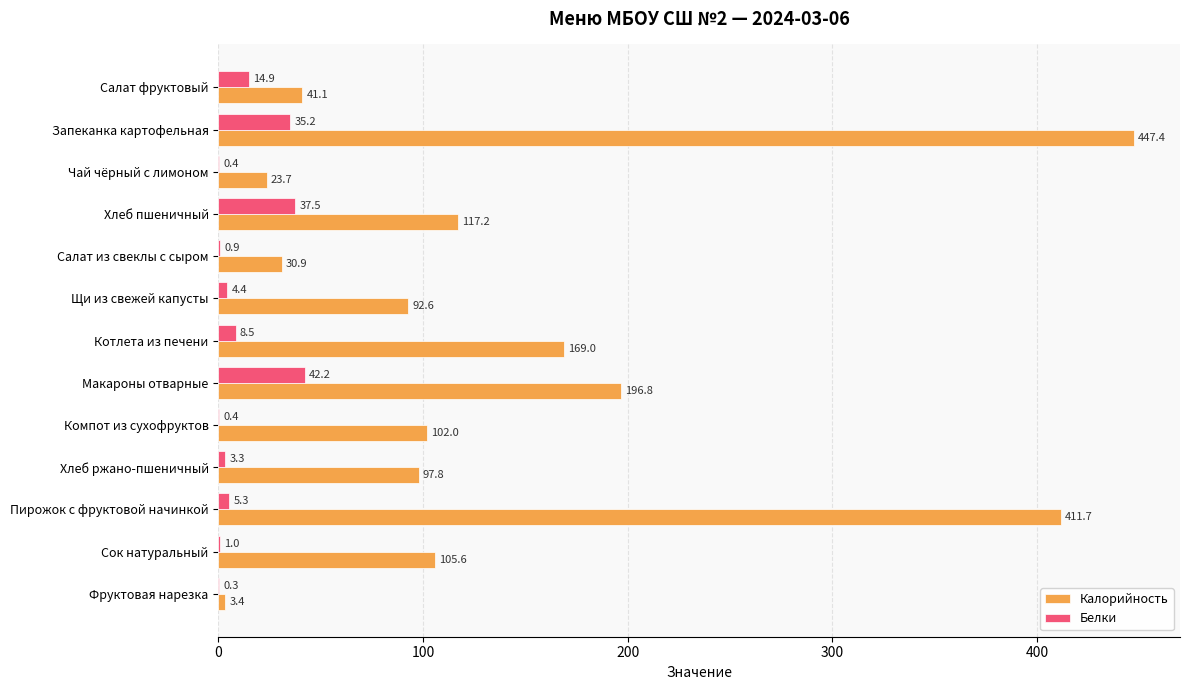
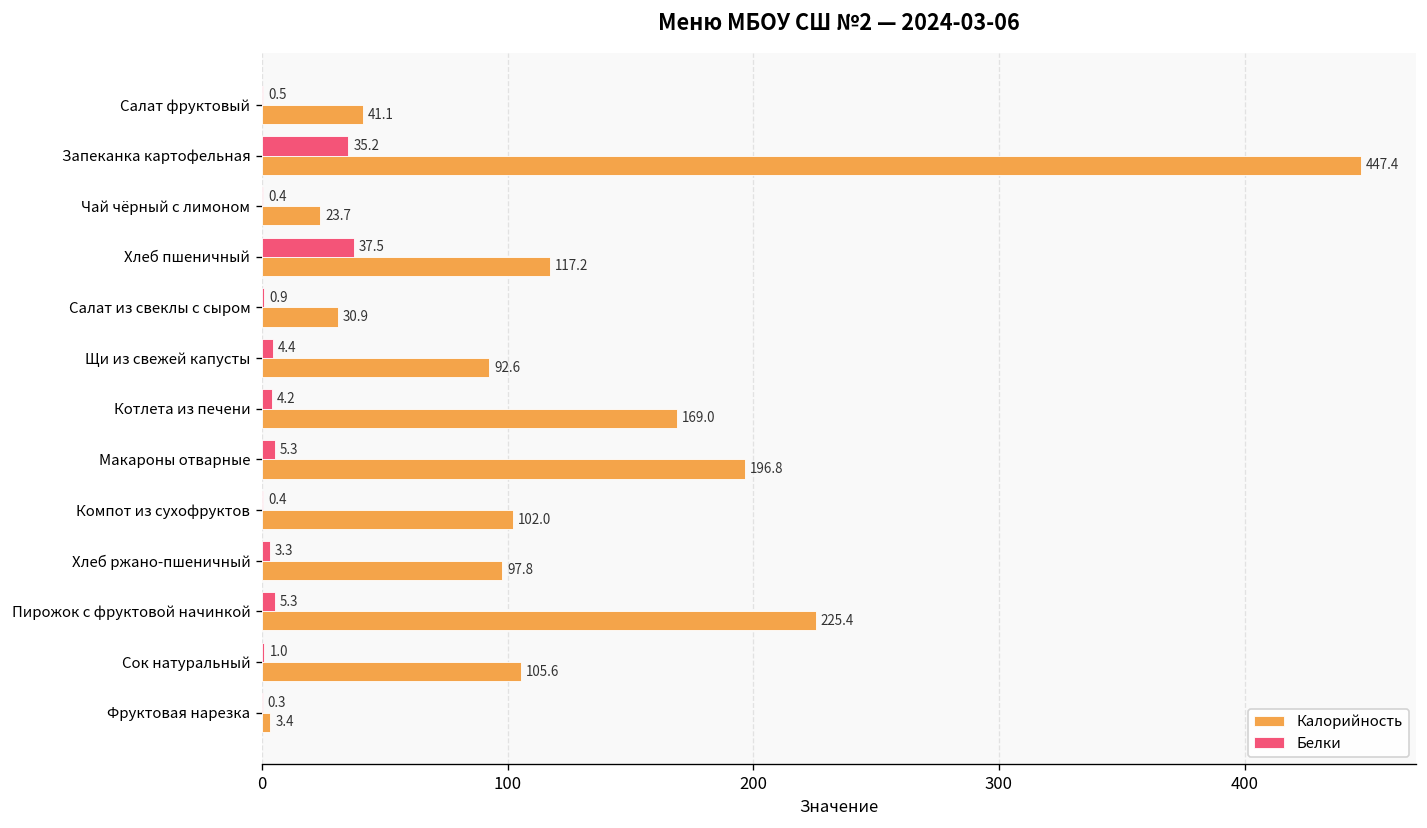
Белки, Салат фруктовый: 14.9 -> 0.5
Белки, Котлета из печени: 8.5 -> 4.2
Белки, Макароны отварные: 42.2 -> 5.3
Калорийность, Пирожок с фруктовой начинкой: 411.7 -> 225.4
